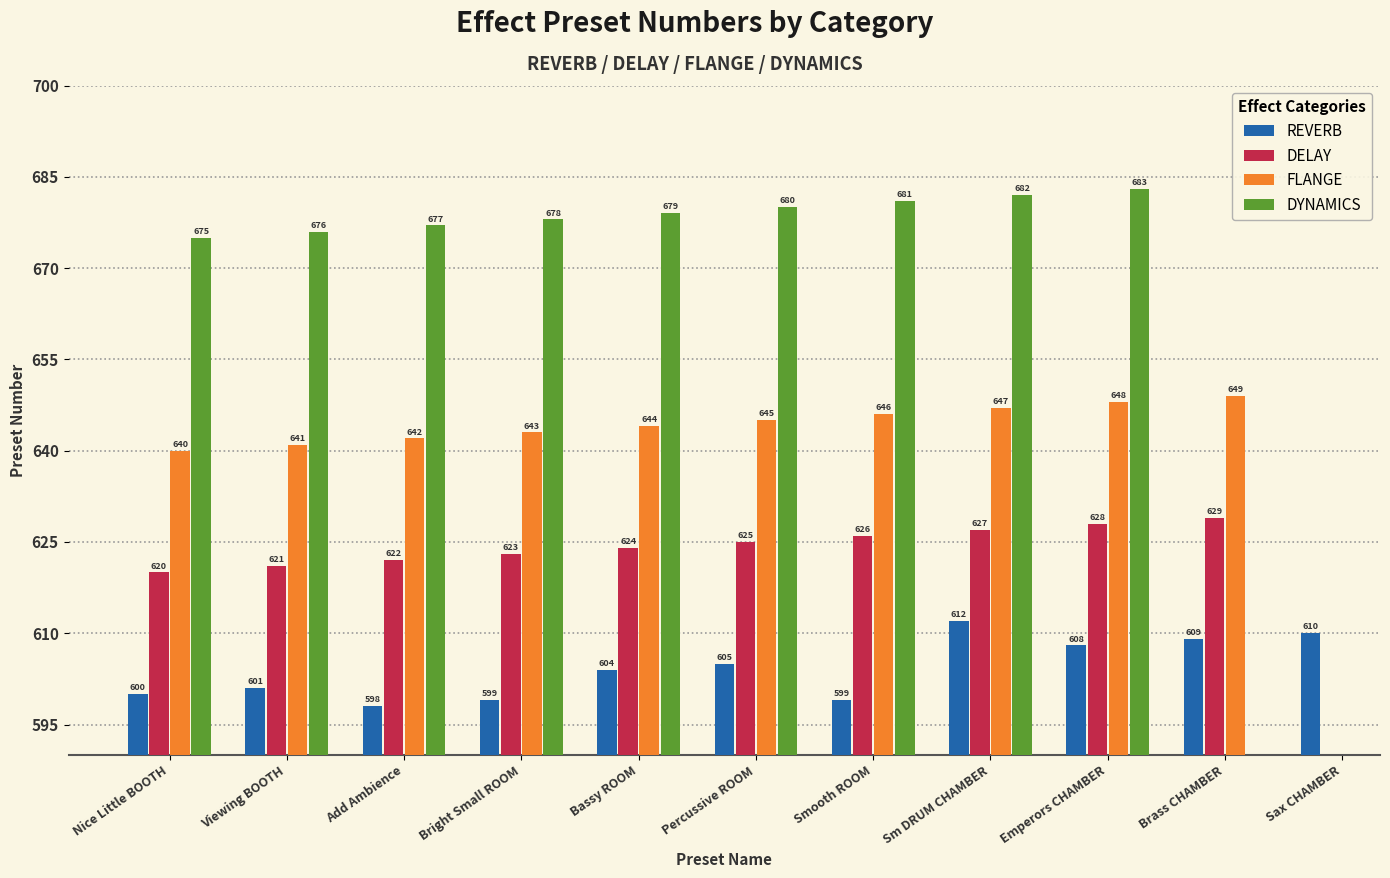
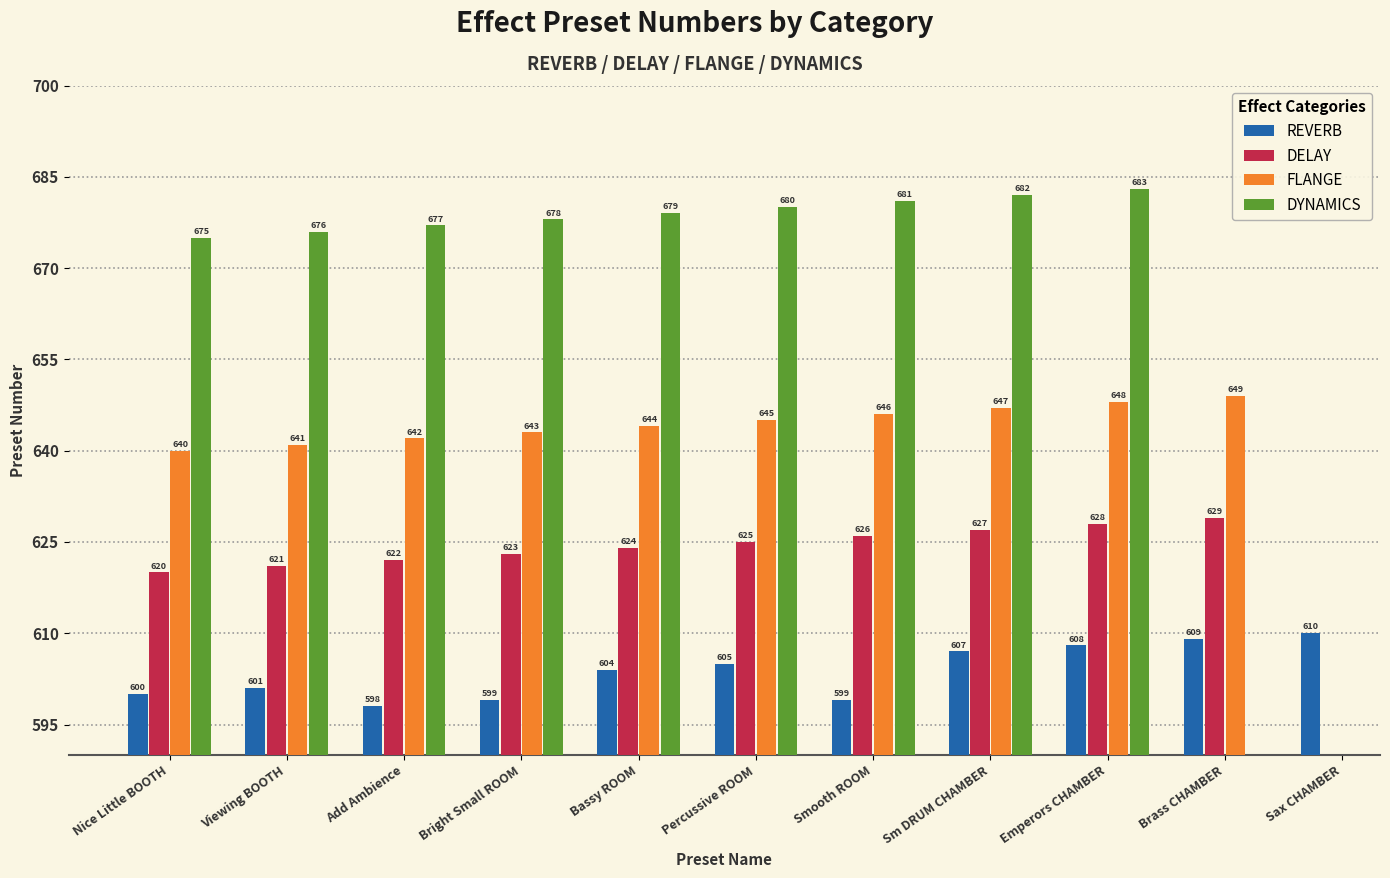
REVERB, Sm DRUM CHAMBER: 612 -> 607
